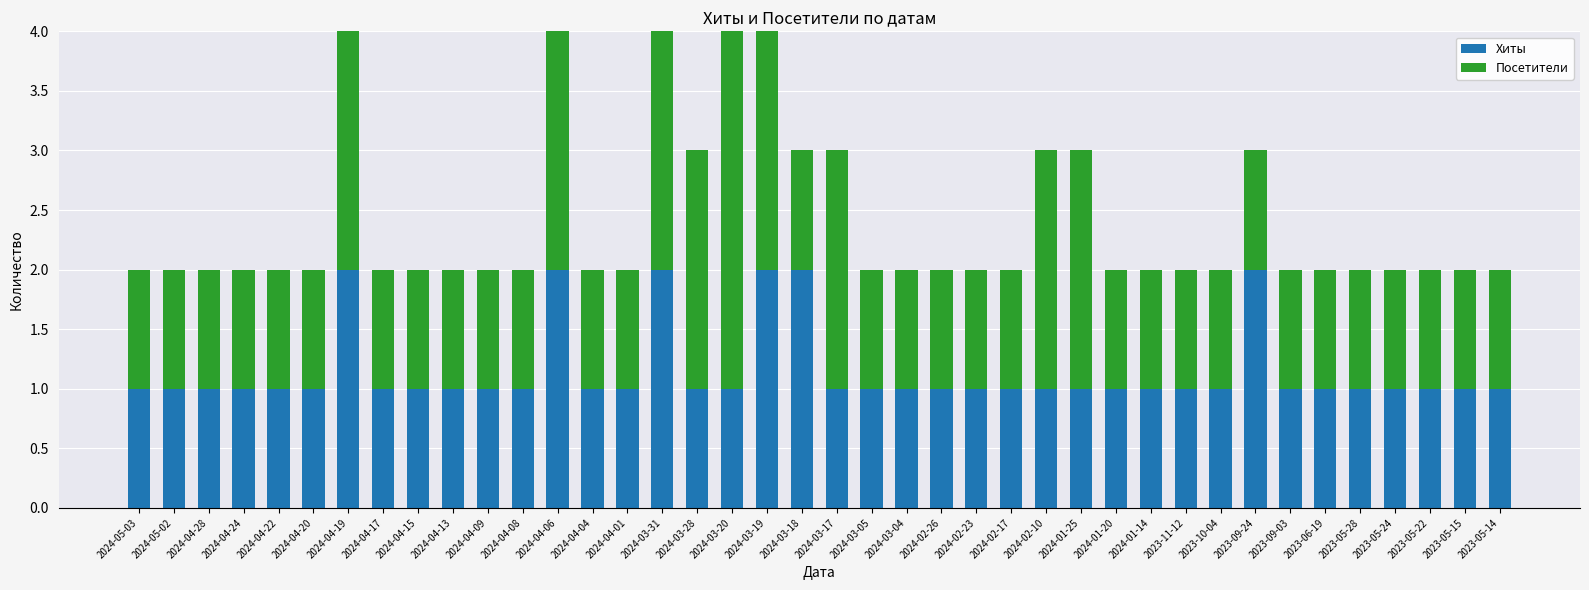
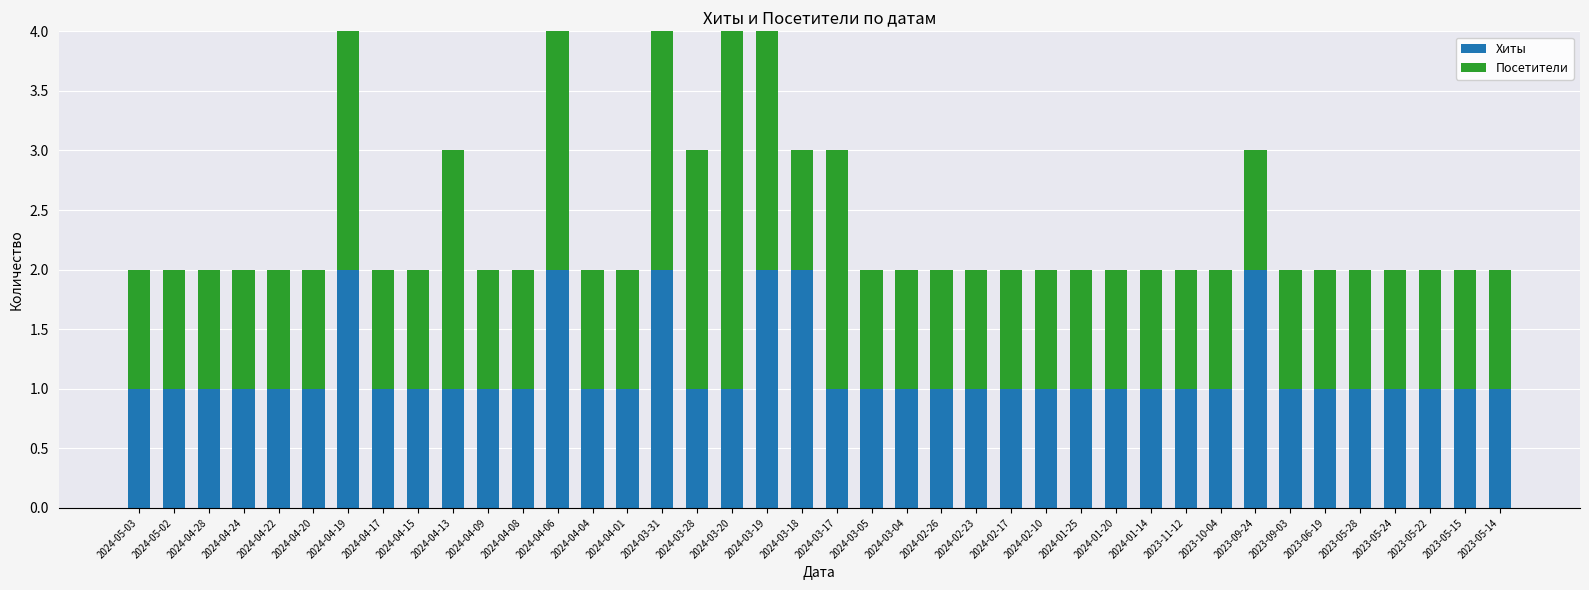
Посетители, 2024-04-13: 1 -> 2
Посетители, 2024-02-10: 2 -> 1
Посетители, 2024-01-25: 2 -> 1
